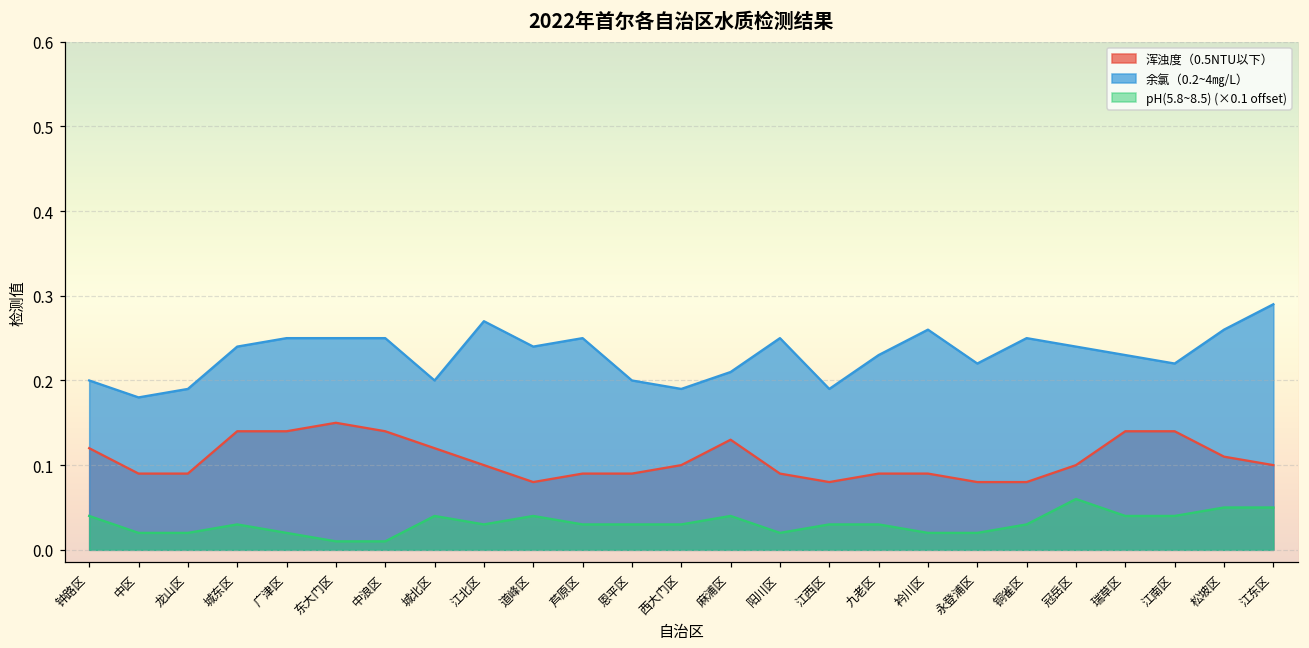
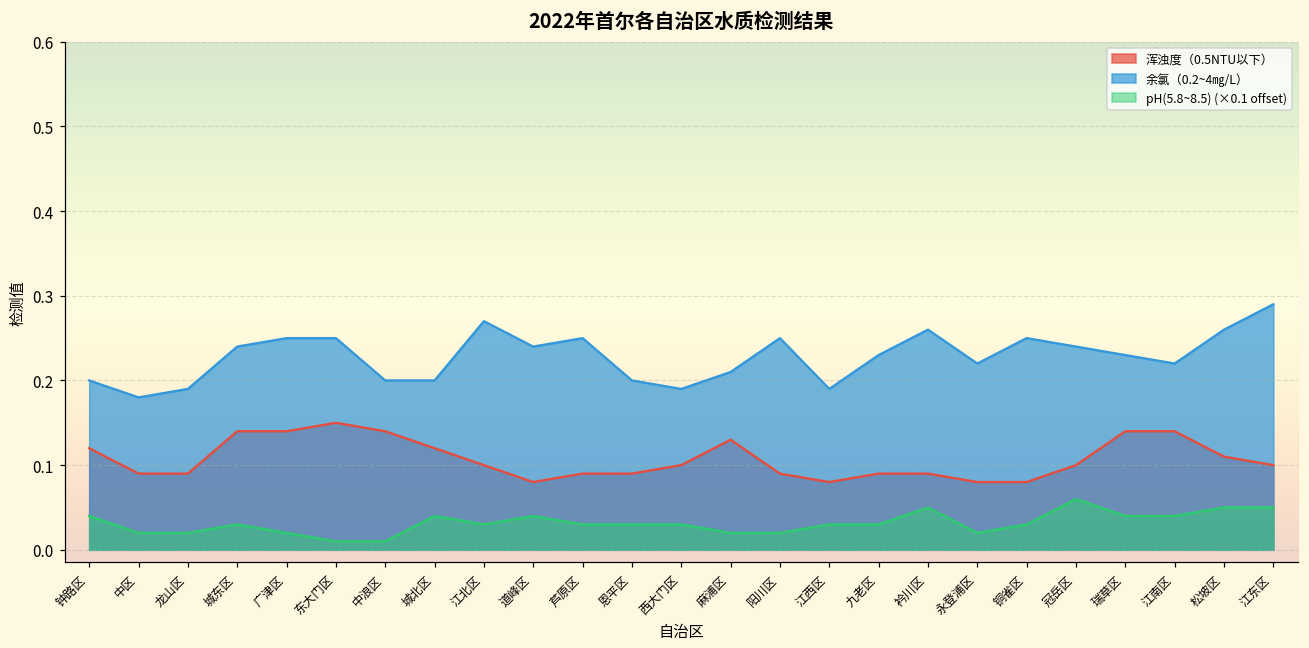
余氯（0.2~4㎎/L）, 中浪区: 0.25 -> 0.20
pH(5.8~8.5) (×0.1 offset), 麻浦区: 0.04 -> 0.02
pH(5.8~8.5) (×0.1 offset), 衿川区: 0.02 -> 0.05
